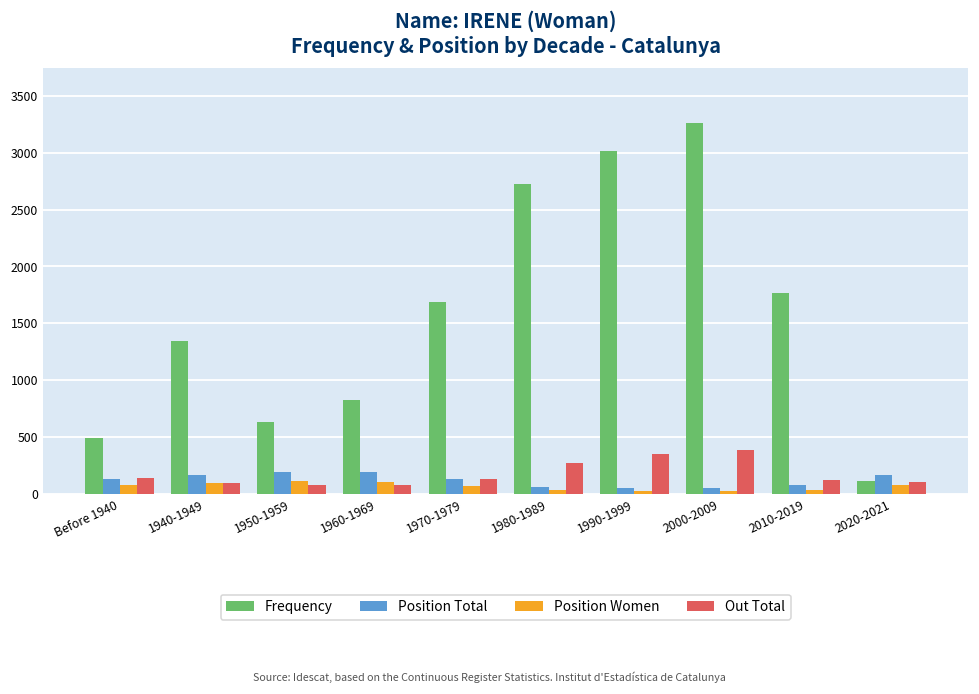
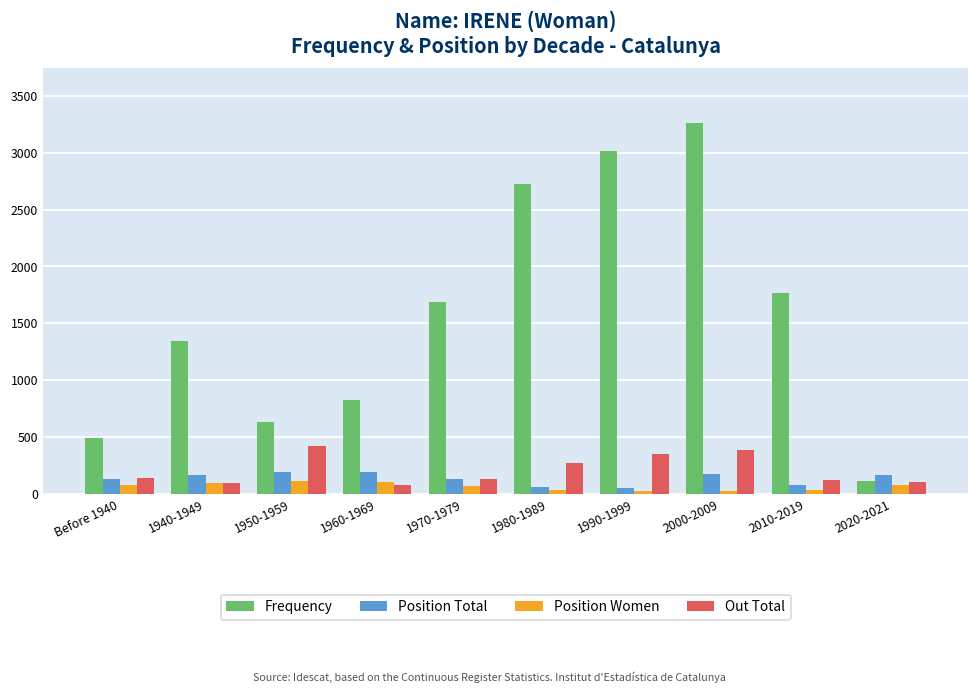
Out Total, 1950-1959: 80 -> 420
Position Total, 2000-2009: 50 -> 180
